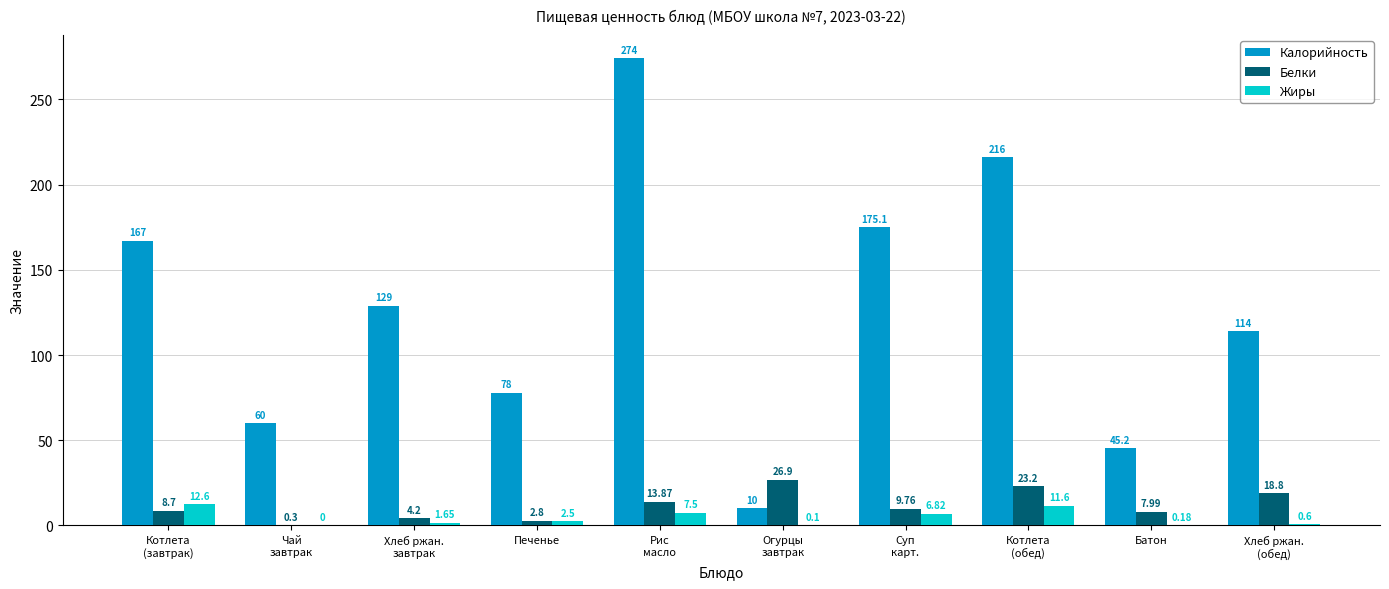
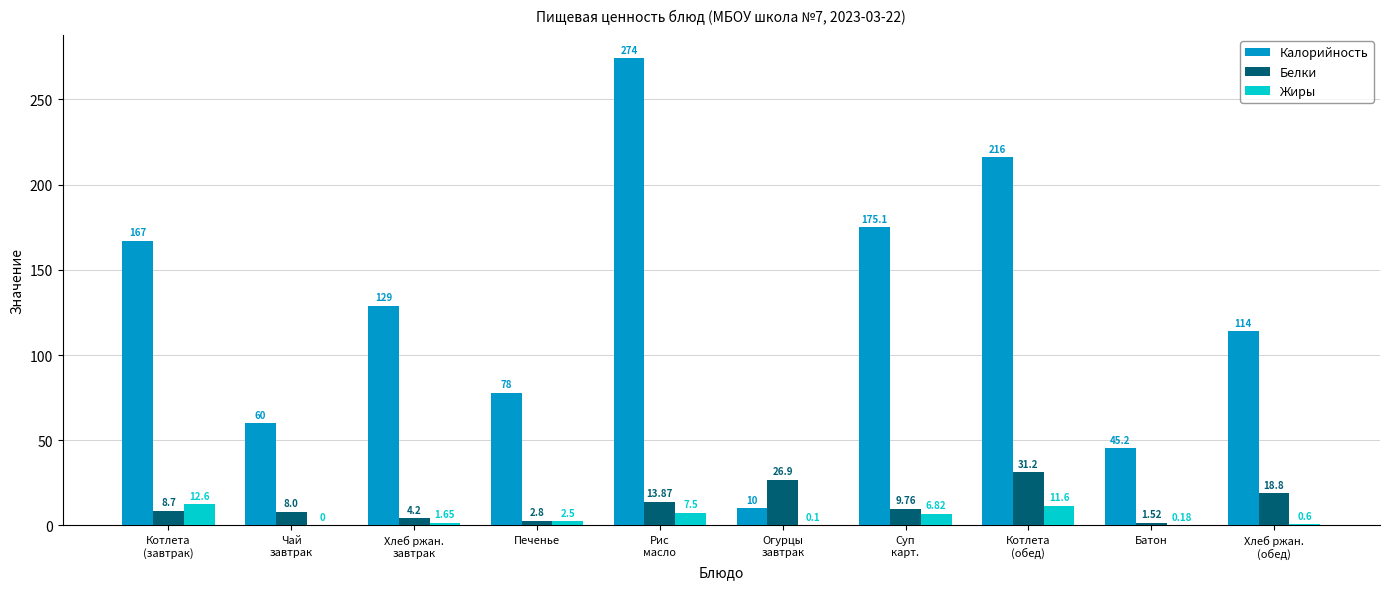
Белки, Чай завтрак: 0.3 -> 8.0
Белки, Котлета (обед): 23.2 -> 31.2
Белки, Батон: 7.99 -> 1.52
